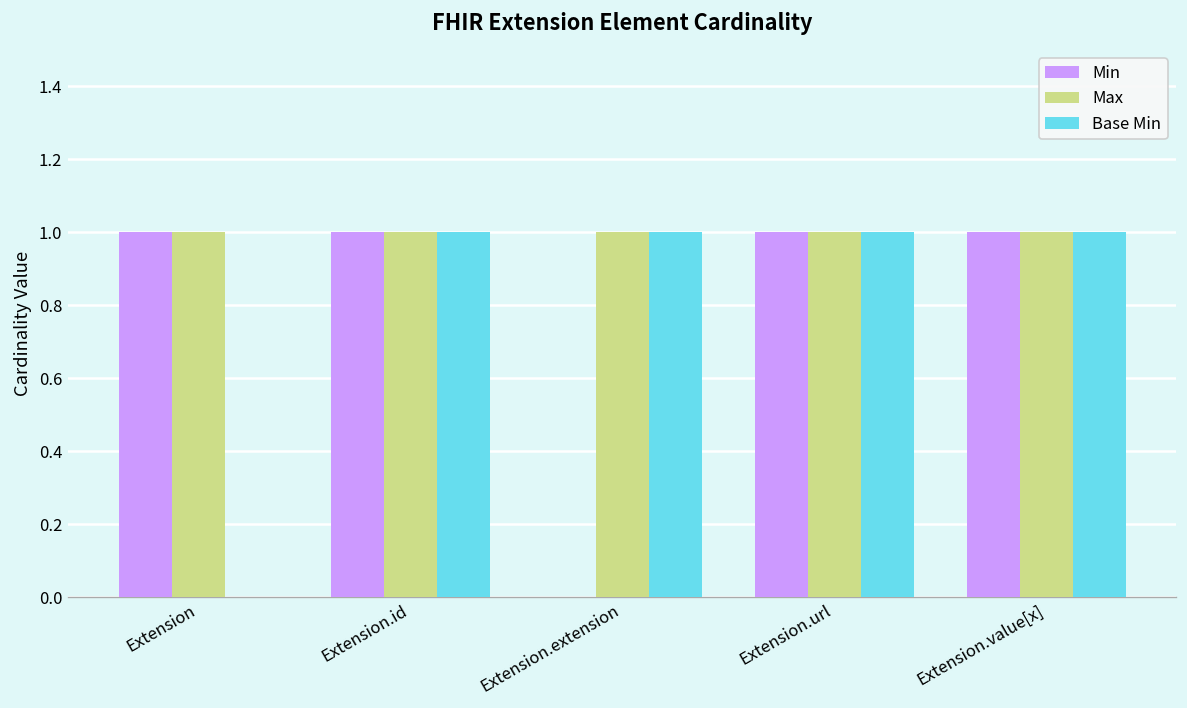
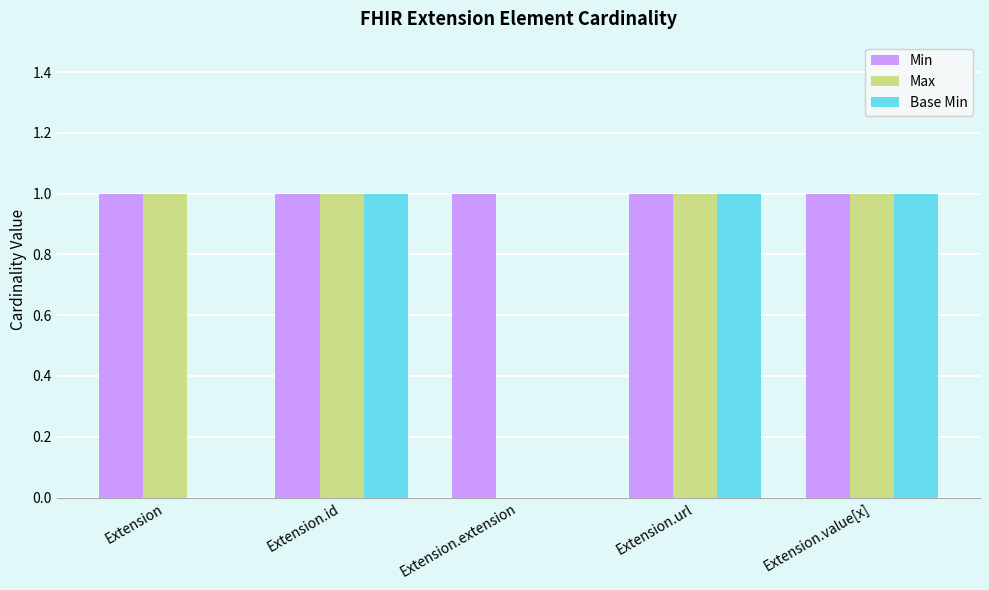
Min, Extension.extension: 0 -> 1
Max, Extension.extension: 1 -> 0
Base Min, Extension.extension: 1 -> 0
